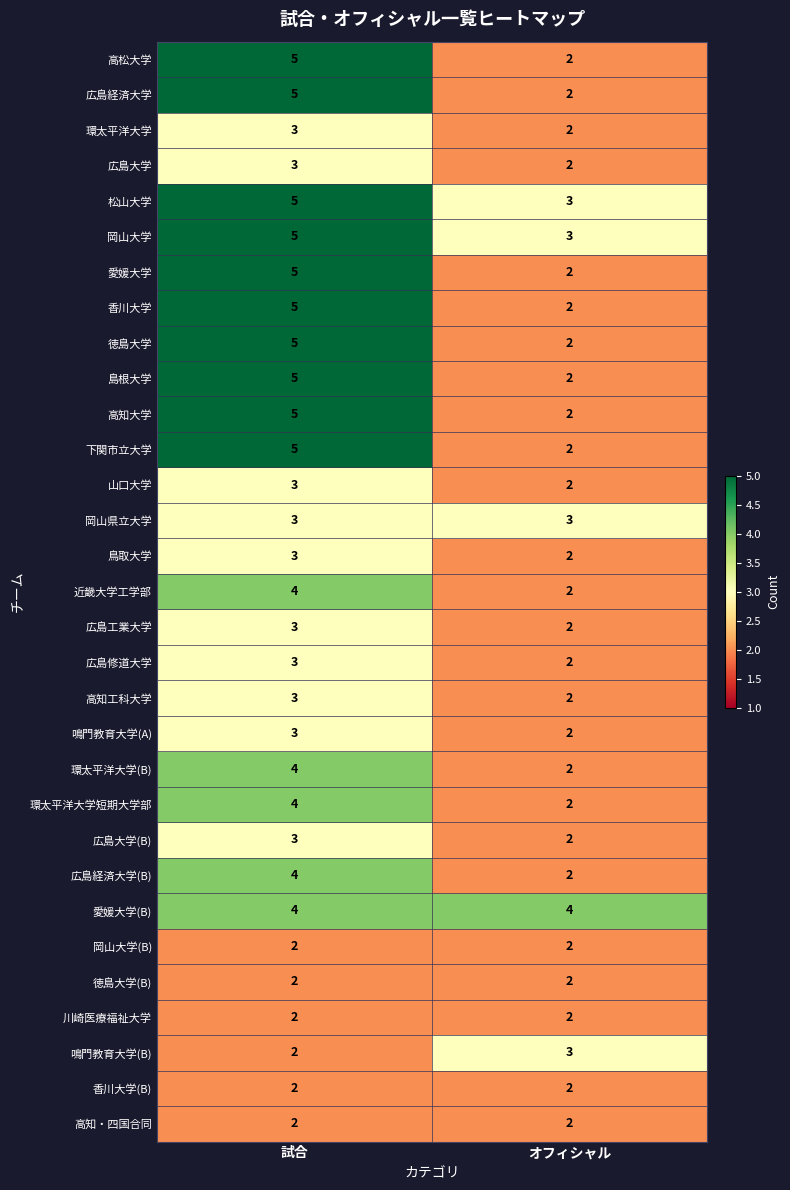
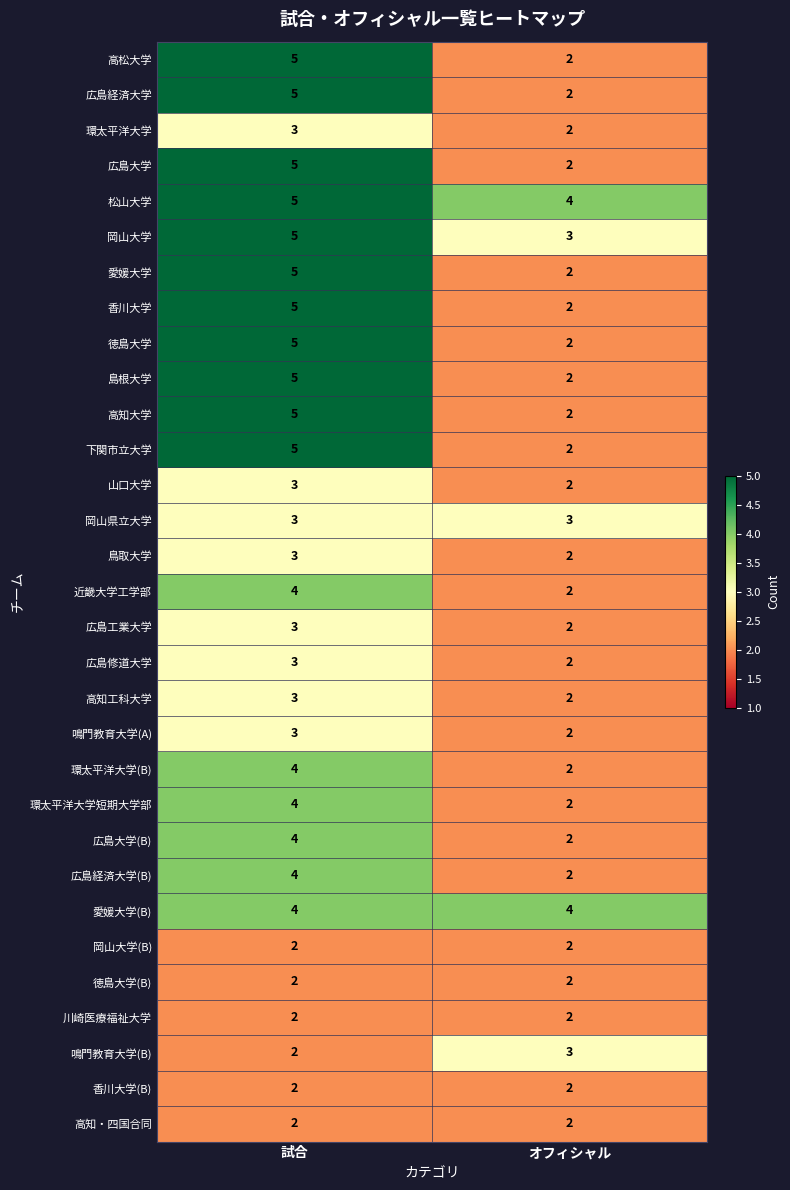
広島大学, 試合: 3 -> 5
松山大学, オフィシャル: 3 -> 4
広島大学(B), 試合: 3 -> 4
